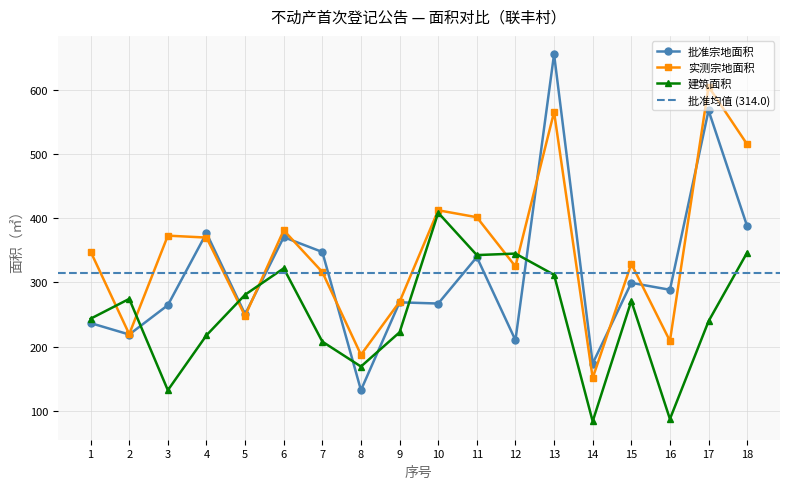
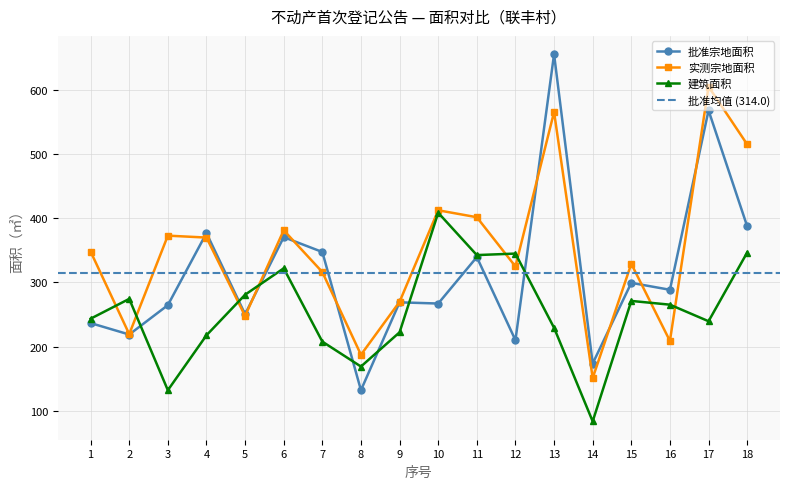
建筑面积, 13: 310 -> 230
建筑面积, 16: 90 -> 270
